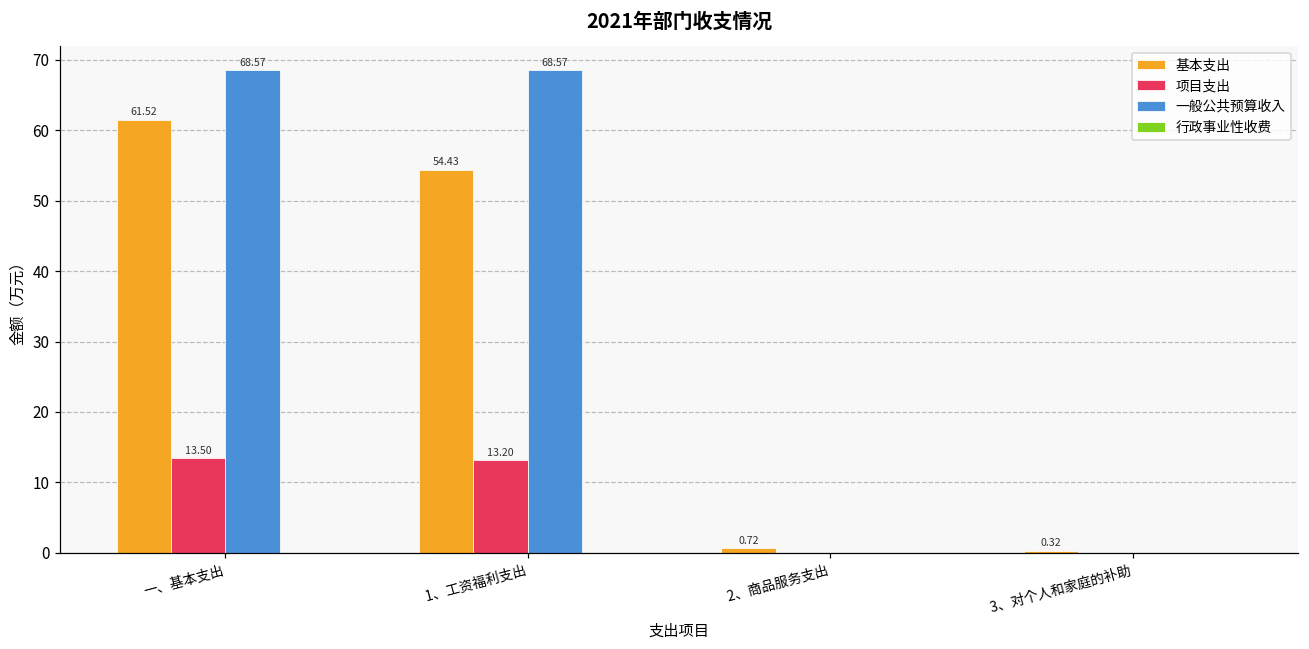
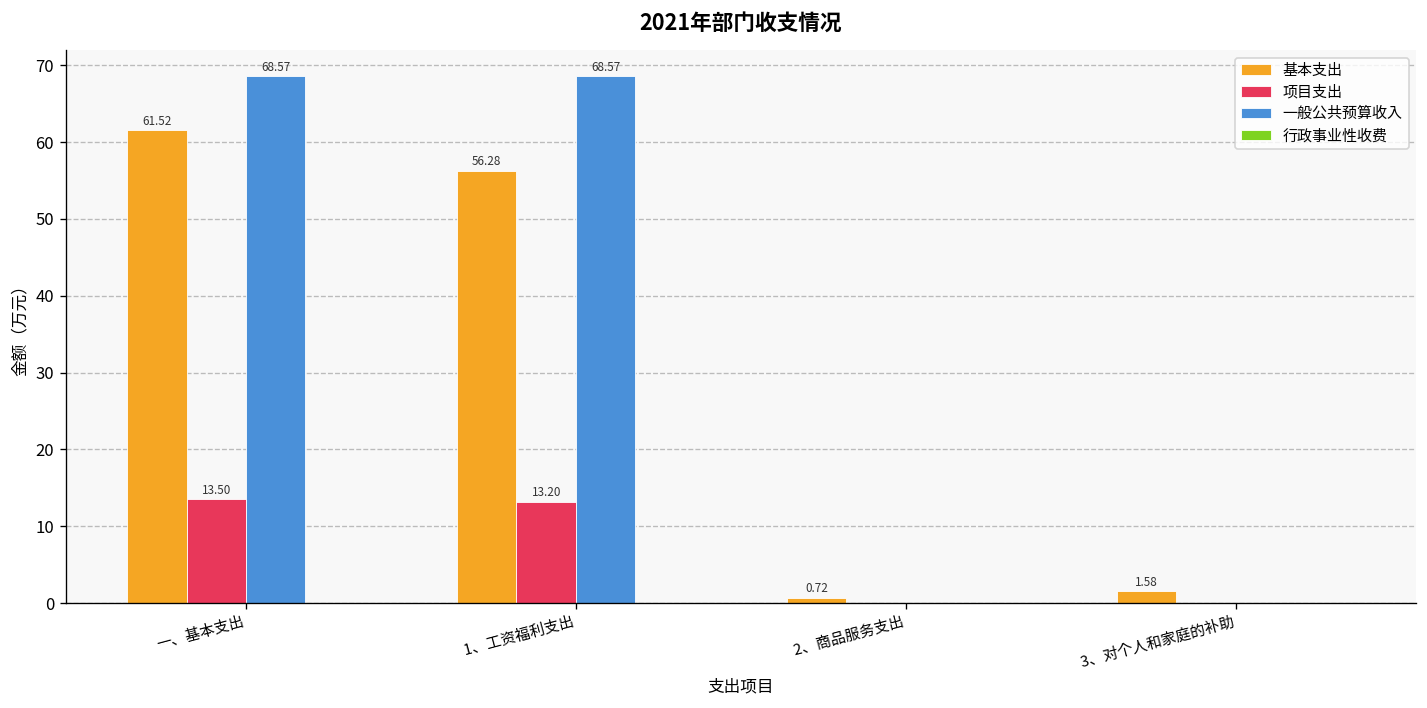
基本支出, 1、工资福利支出: 54.43 -> 56.28
基本支出, 3、对个人和家庭的补助: 0.32 -> 1.58
